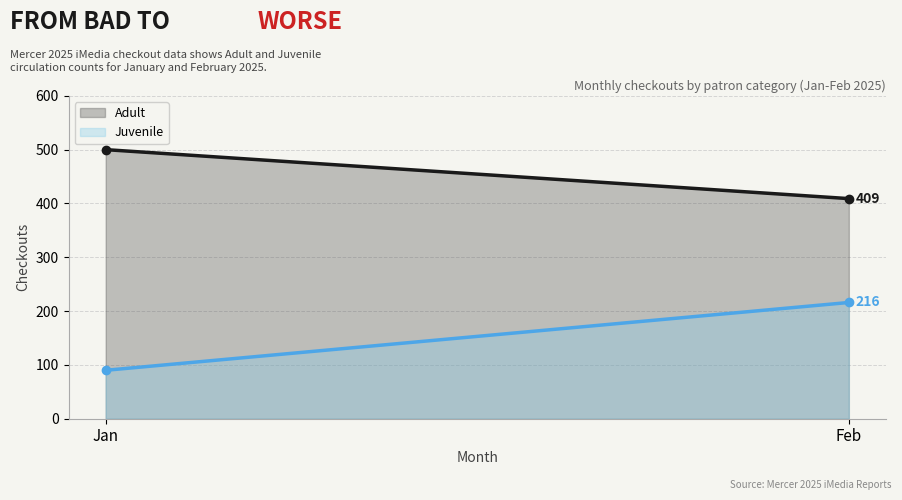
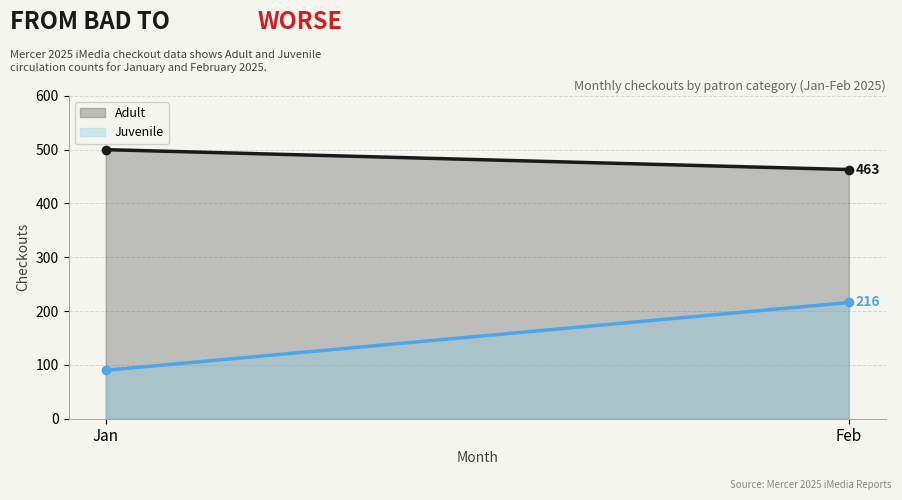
Adult, Feb: 409 -> 463
